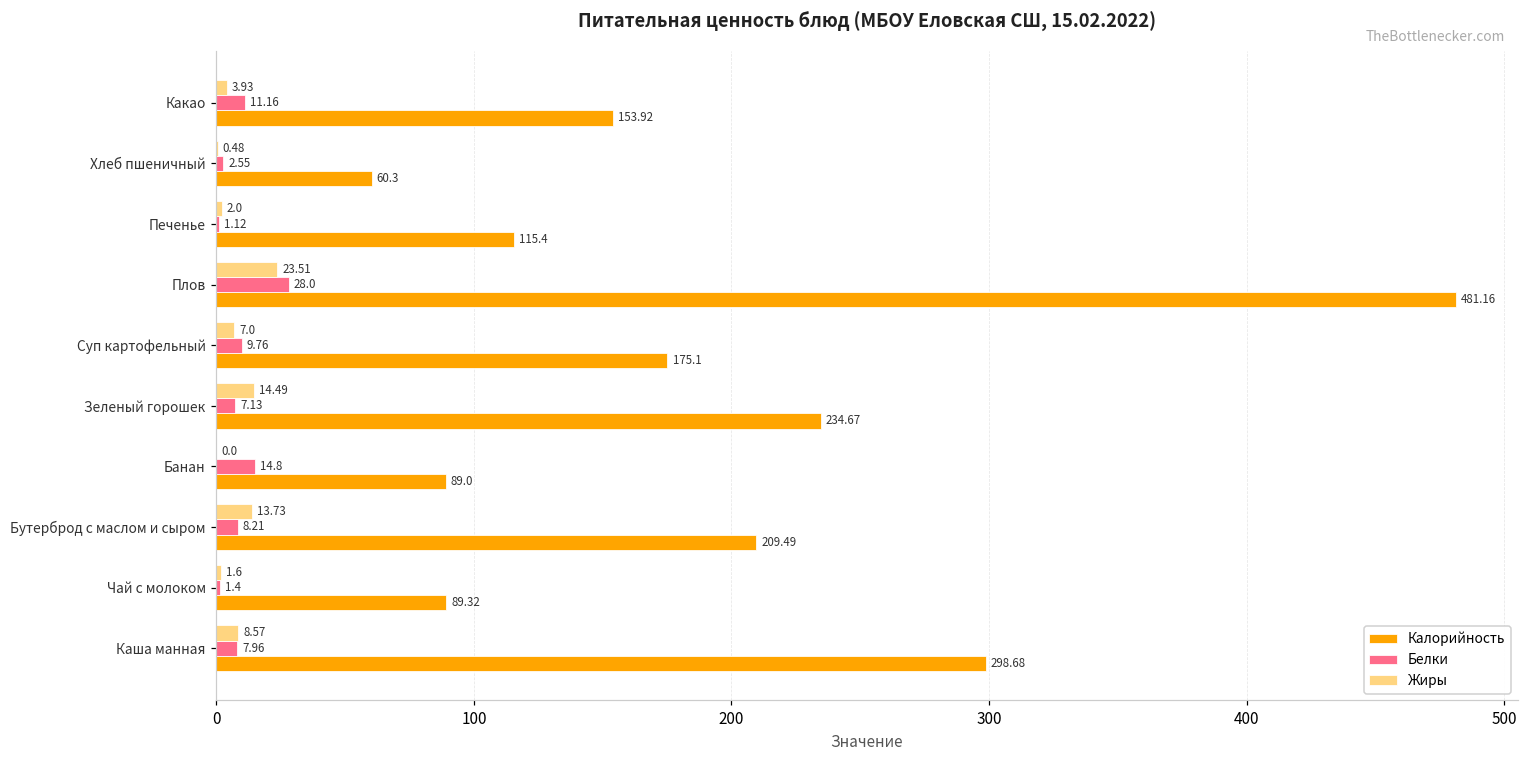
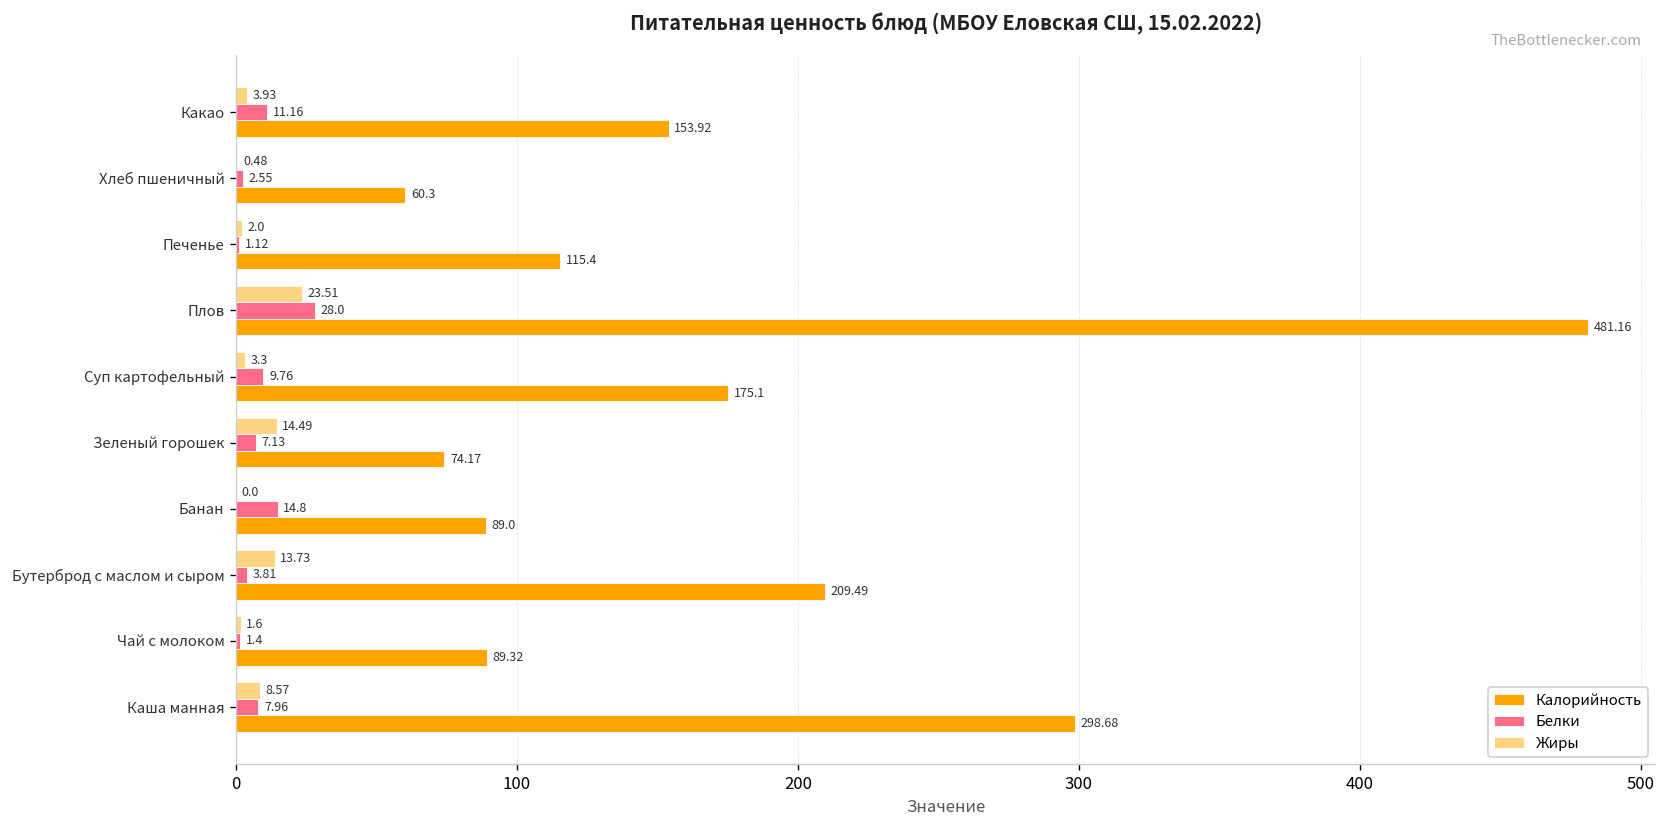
Жиры, Суп картофельный: 7.0 -> 3.3
Калорийность, Зеленый горошек: 234.67 -> 74.17
Белки, Бутерброд с маслом и сыром: 8.21 -> 3.81
